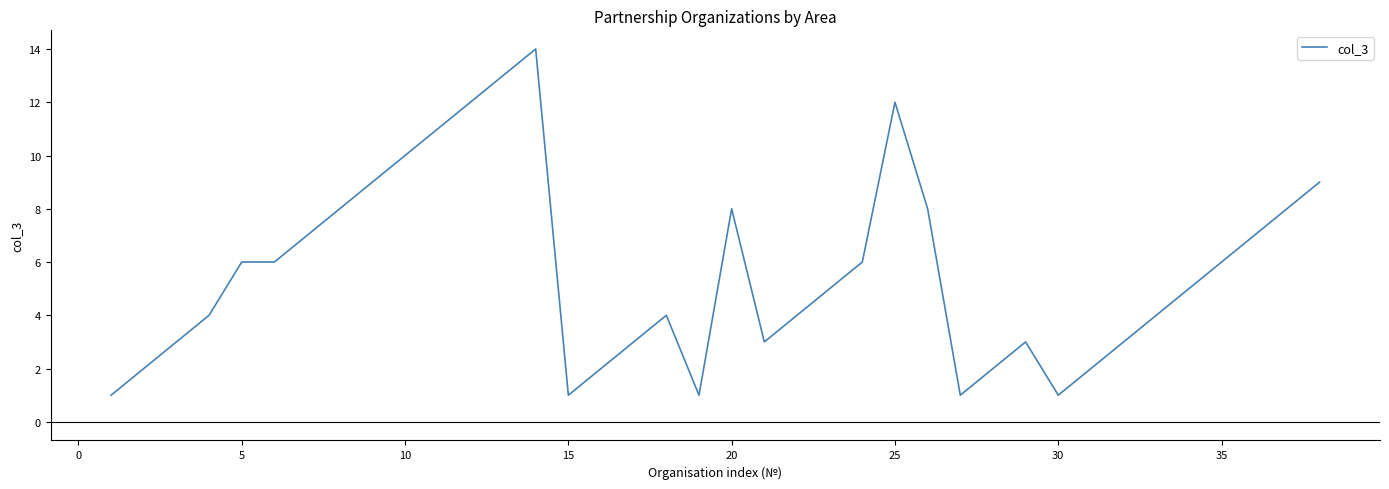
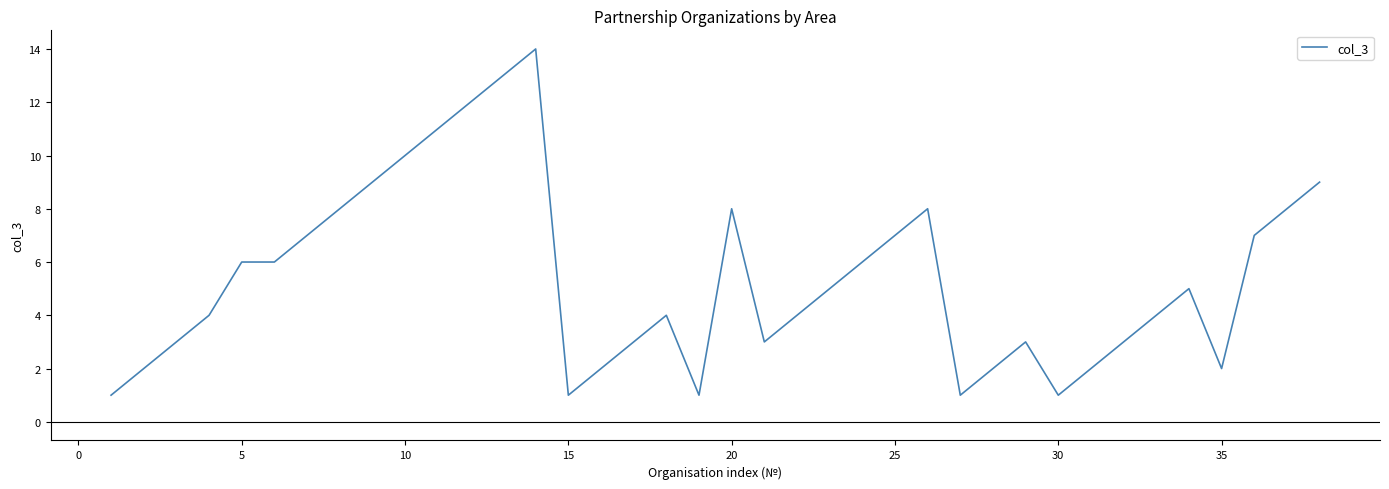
25: 12 -> 7
35: 6 -> 2
